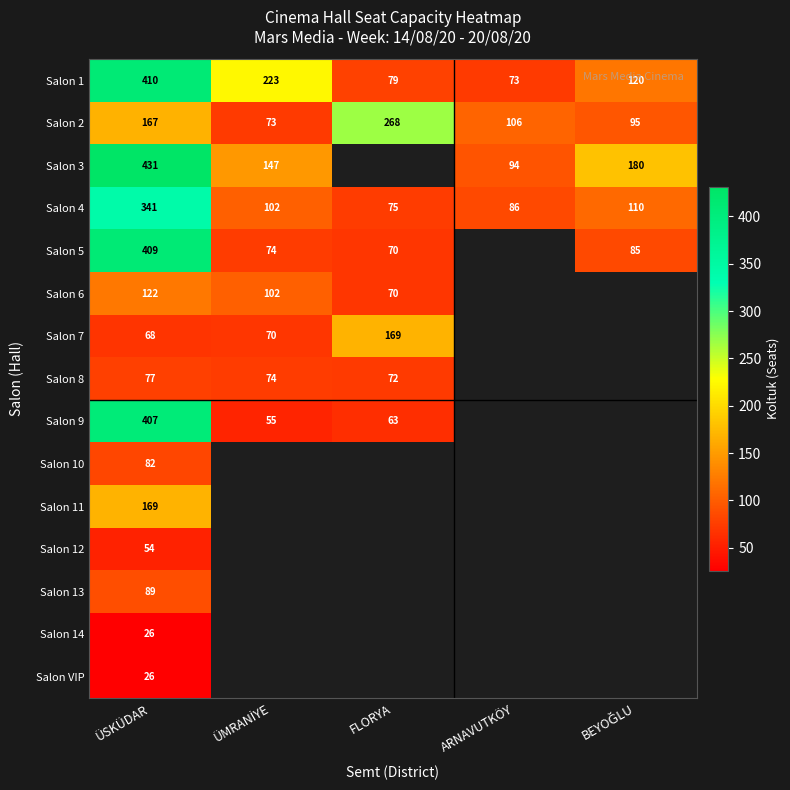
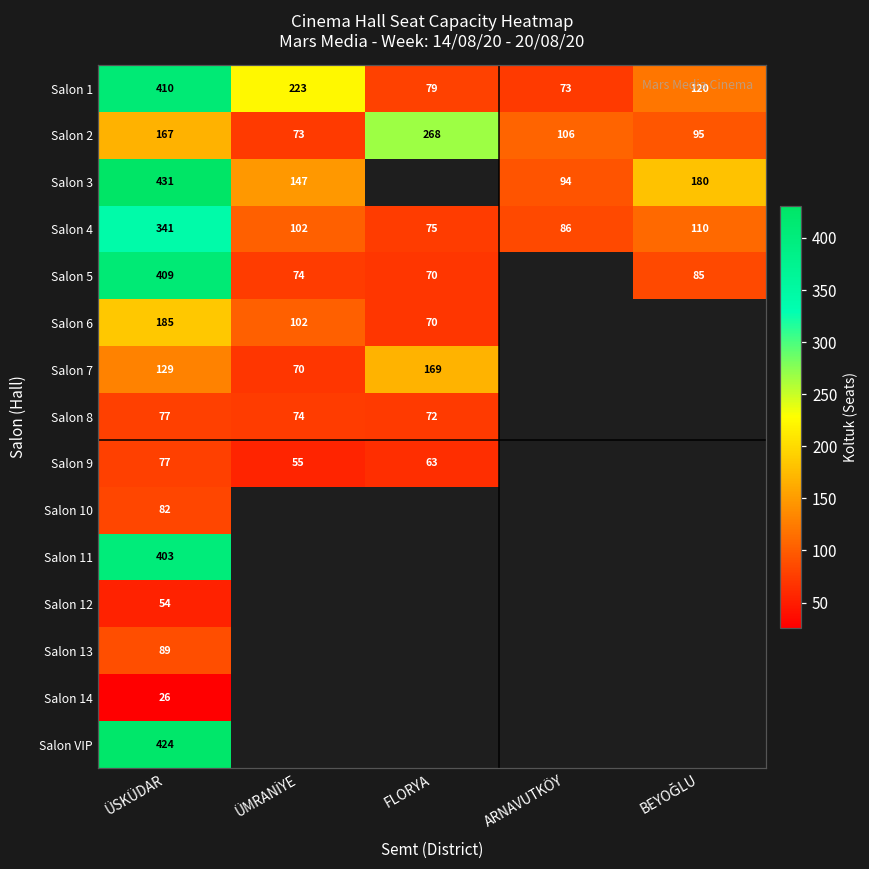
Salon 6, ÜSKÜDAR: 122 -> 185
Salon 7, ÜSKÜDAR: 68 -> 129
Salon 9, ÜSKÜDAR: 407 -> 77
Salon 11, ÜSKÜDAR: 169 -> 403
Salon VIP, ÜSKÜDAR: 26 -> 424
